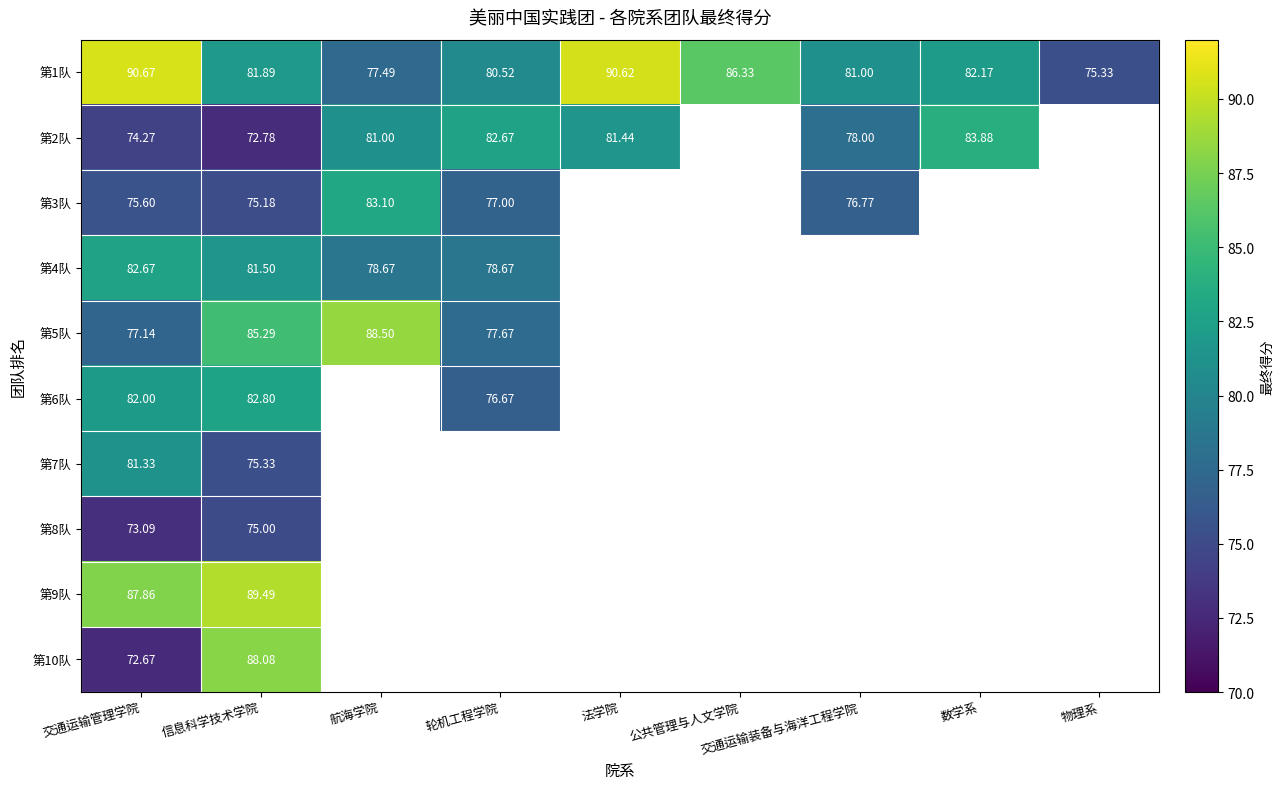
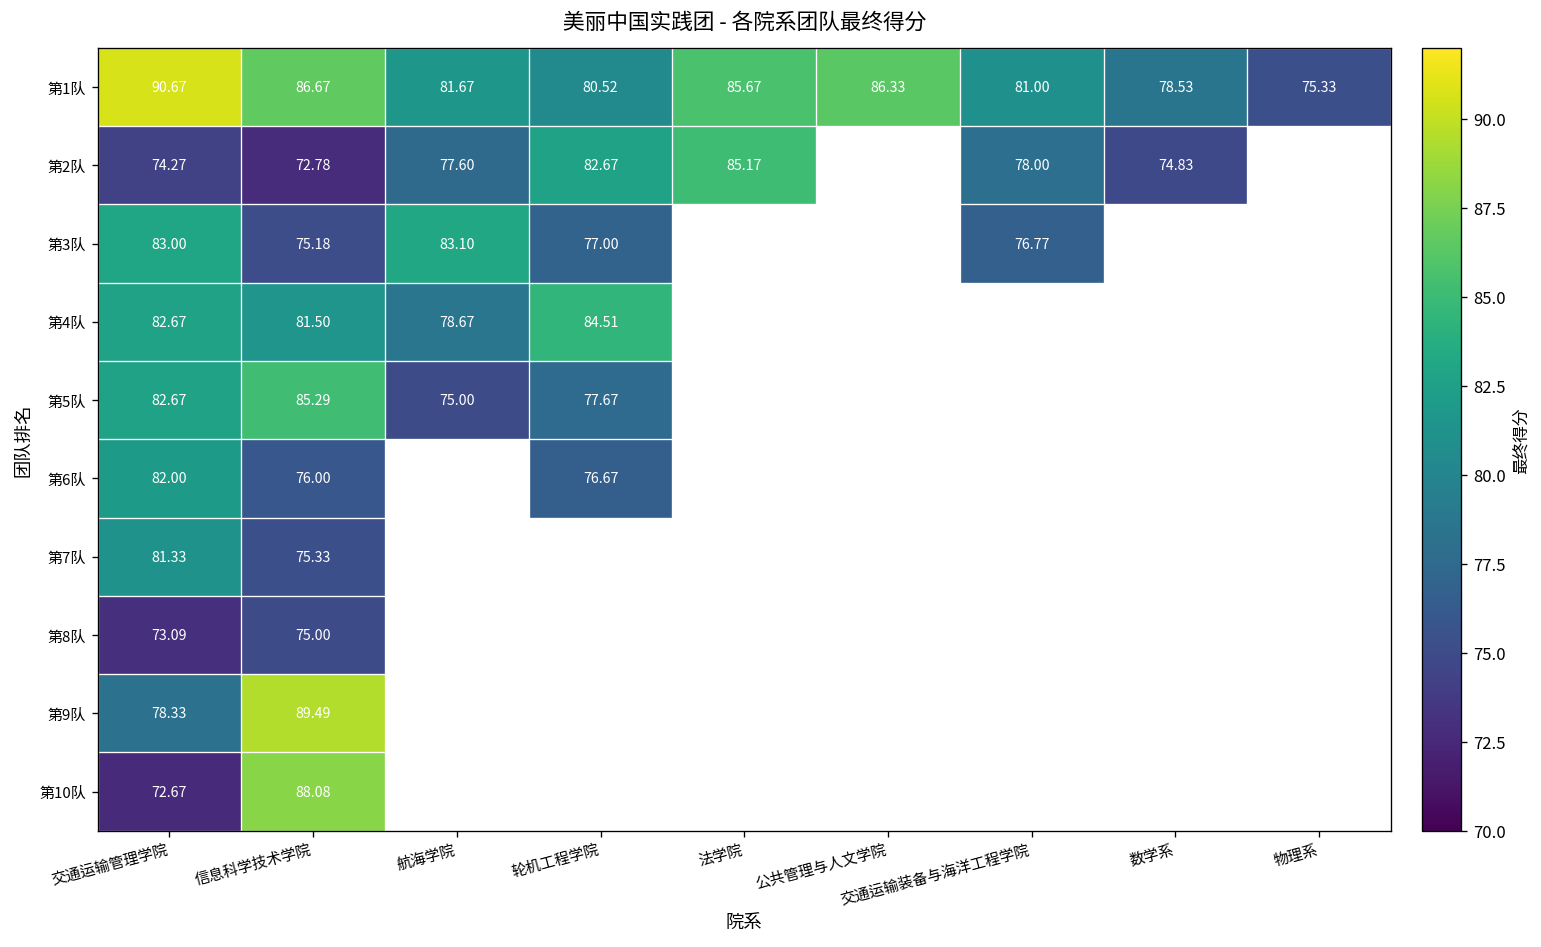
第1队, 信息科学技术学院: 81.89 -> 86.67
第1队, 航海学院: 77.49 -> 81.67
第1队, 法学院: 90.62 -> 85.67
第1队, 数学系: 82.17 -> 78.53
第2队, 航海学院: 81.00 -> 77.60
第2队, 法学院: 81.44 -> 85.17
第2队, 数学系: 83.88 -> 74.83
第3队, 交通运输管理学院: 75.60 -> 83.00
第4队, 轮机工程学院: 78.67 -> 84.51
第5队, 交通运输管理学院: 77.14 -> 82.67
第5队, 航海学院: 88.50 -> 75.00
第6队, 信息科学技术学院: 82.80 -> 76.00
第9队, 交通运输管理学院: 87.86 -> 78.33
